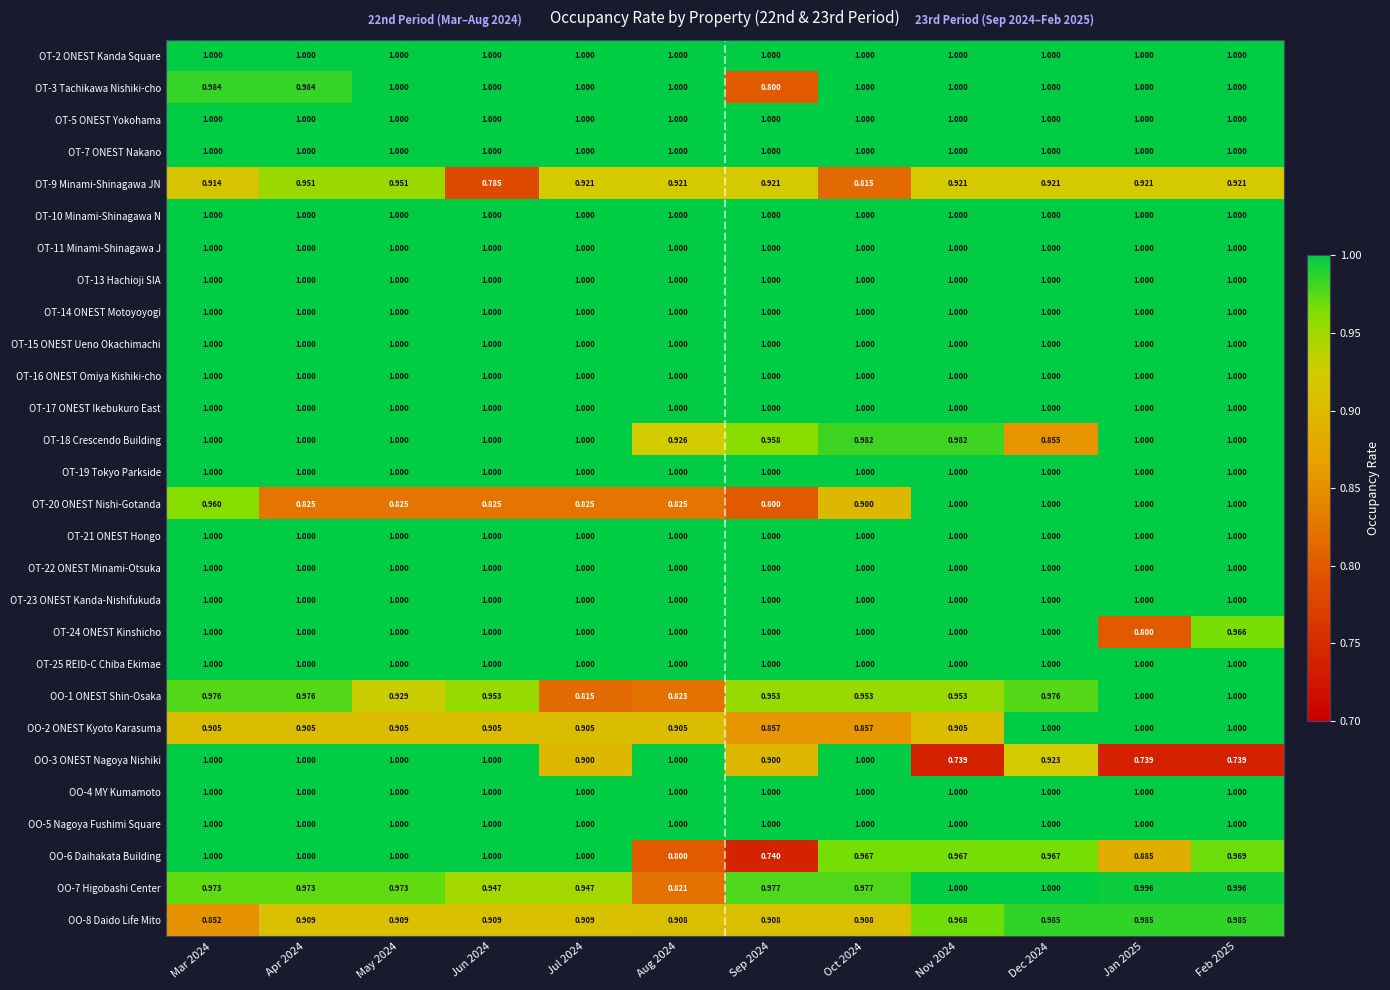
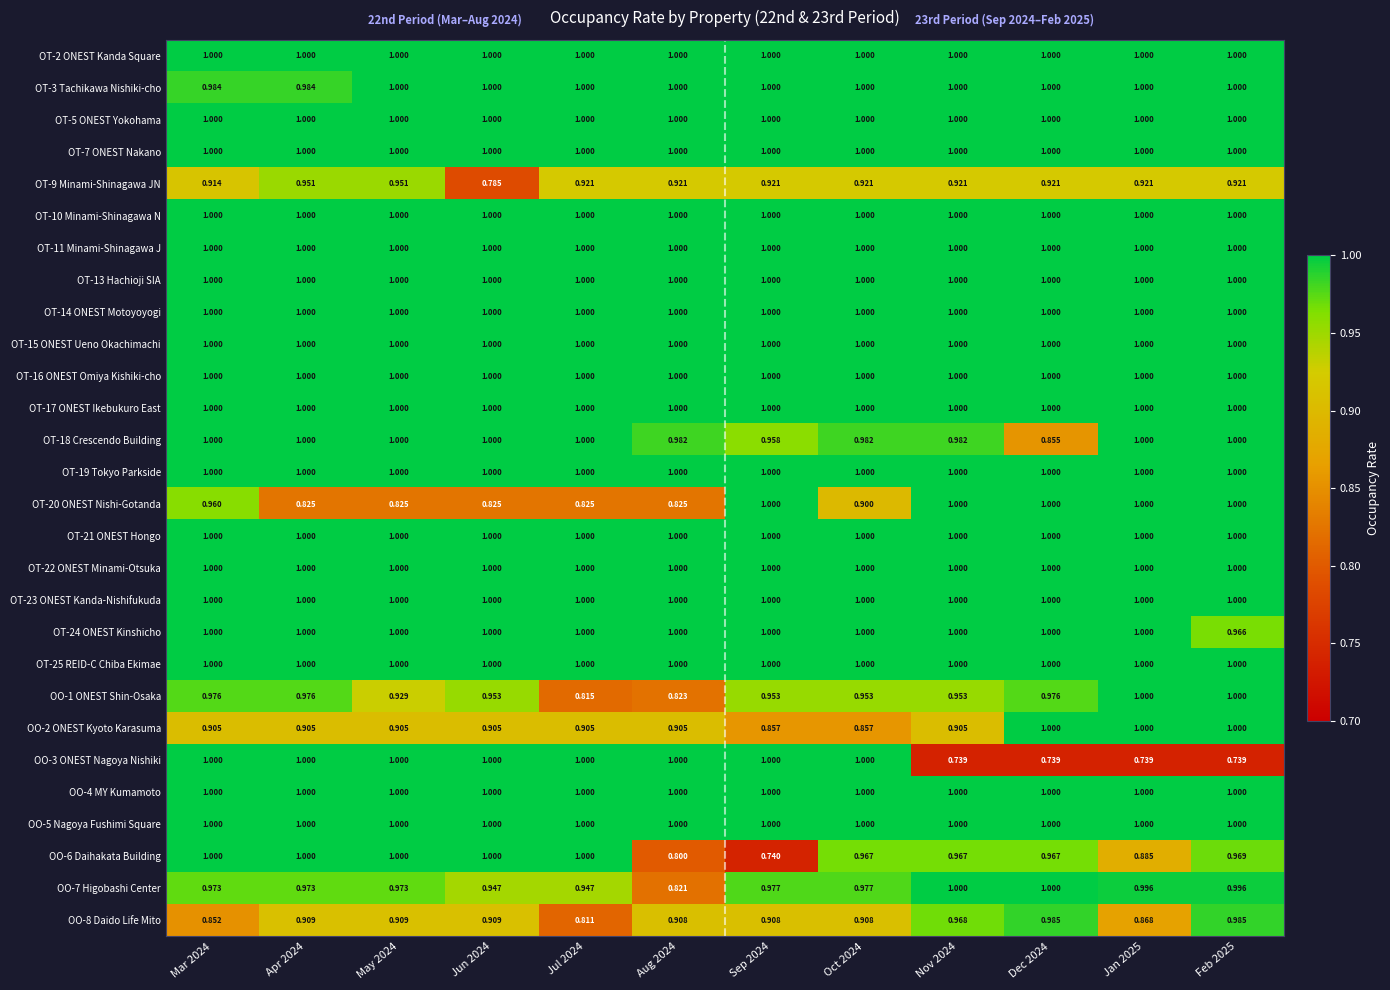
OT-3 Tachikawa Nishiki-cho, Sep 2024: 0.800 -> 1.000
OT-9 Minami-Shinagawa JN, Oct 2024: 0.815 -> 0.921
OT-18 Crescendo Building, Aug 2024: 0.926 -> 0.982
OT-20 ONEST Nishi-Gotanda, Sep 2024: 0.800 -> 1.000
OT-24 ONEST Kinshicho, Jan 2025: 0.800 -> 1.000
OO-3 ONEST Nagoya Nishiki, Jul 2024: 0.900 -> 1.000
OO-3 ONEST Nagoya Nishiki, Sep 2024: 0.900 -> 1.000
OO-3 ONEST Nagoya Nishiki, Dec 2024: 0.923 -> 0.739
OO-8 Daido Life Mito, Jul 2024: 0.909 -> 0.811
OO-8 Daido Life Mito, Jan 2025: 0.985 -> 0.868
